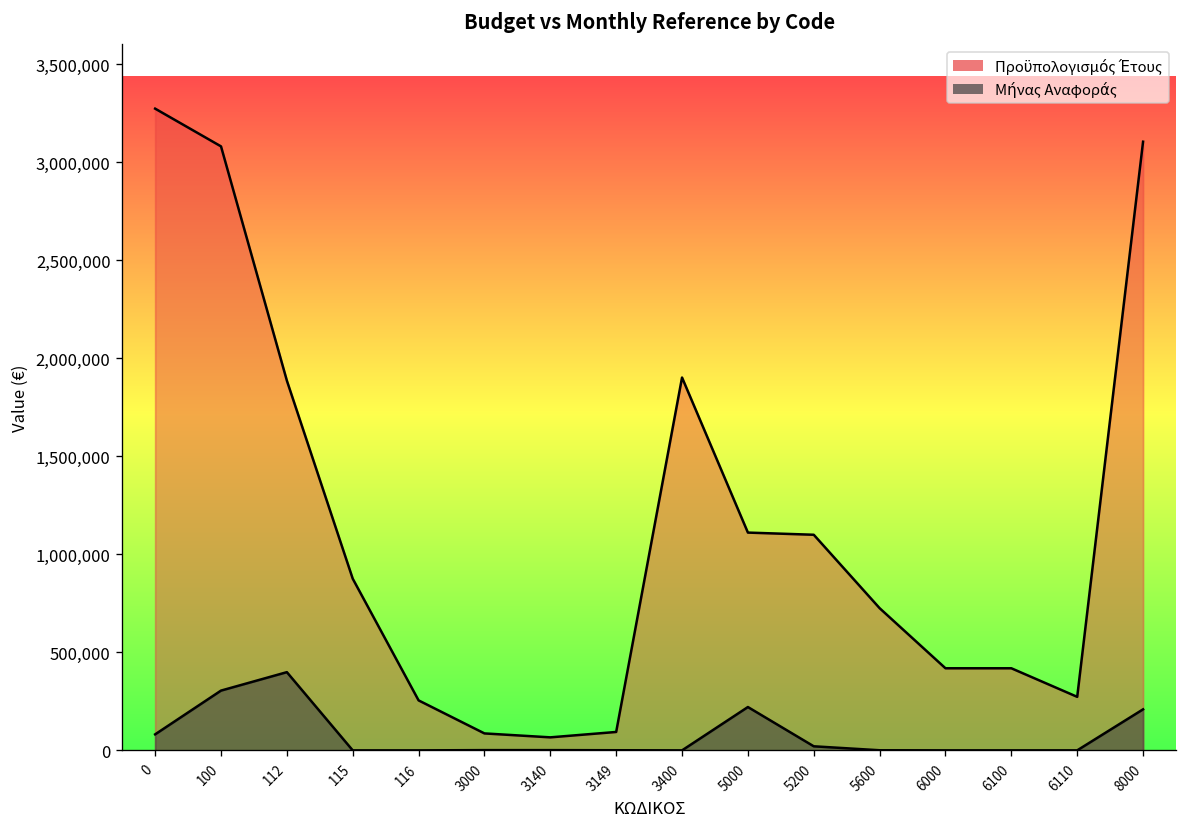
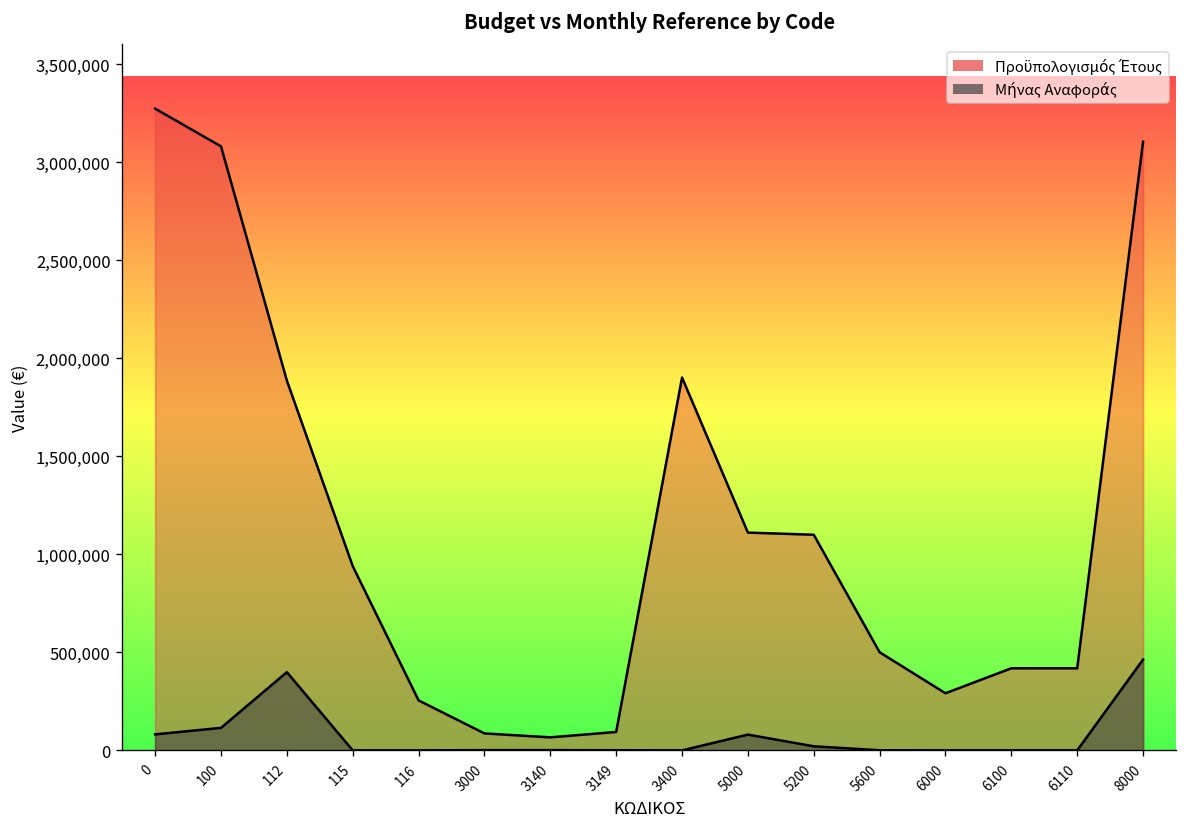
Μήνας Αναφοράς, 100: 310,000 -> 110,000
Προϋπολογισμός Έτους, 115: 880,000 -> 940,000
Μήνας Αναφοράς, 5000: 220,000 -> 80,000
Προϋπολογισμός Έτους, 5600: 730,000 -> 500,000
Προϋπολογισμός Έτους, 6000: 420,000 -> 290,000
Προϋπολογισμός Έτους, 6110: 270,000 -> 420,000
Μήνας Αναφοράς, 8000: 210,000 -> 460,000
